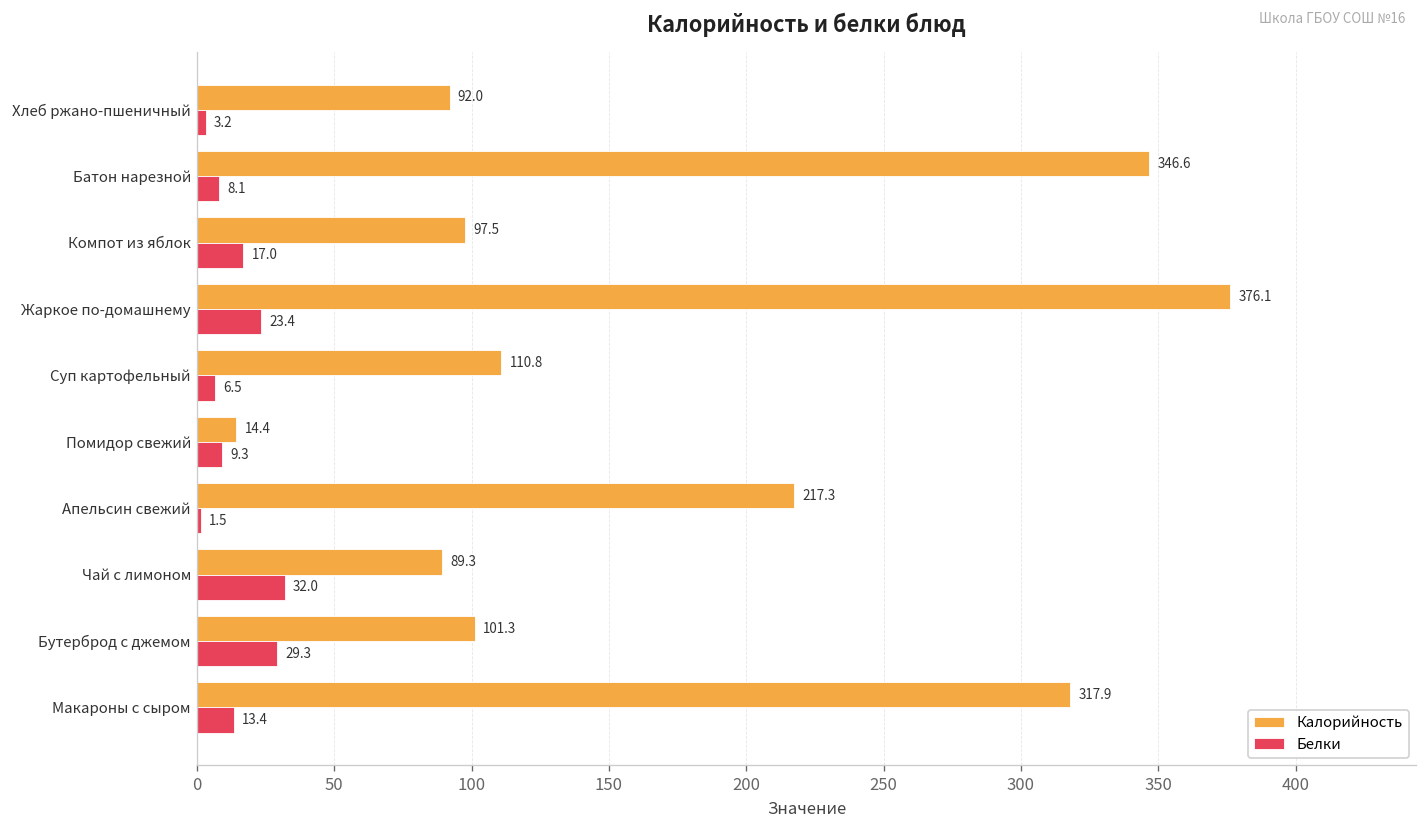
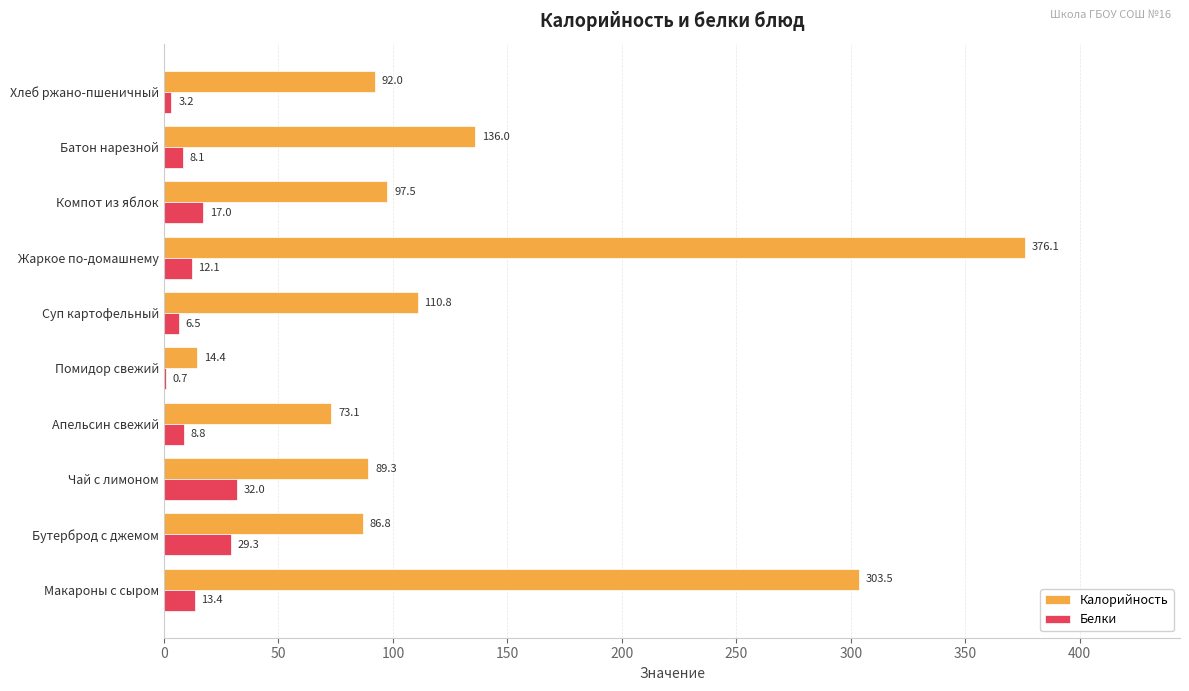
Калорийность, Батон нарезной: 346.6 -> 136.0
Белки, Жаркое по-домашнему: 23.4 -> 12.1
Белки, Помидор свежий: 9.3 -> 0.7
Калорийность, Апельсин свежий: 217.3 -> 73.1
Белки, Апельсин свежий: 1.5 -> 8.8
Калорийность, Бутерброд с джемом: 101.3 -> 86.8
Калорийность, Макароны с сыром: 317.9 -> 303.5
